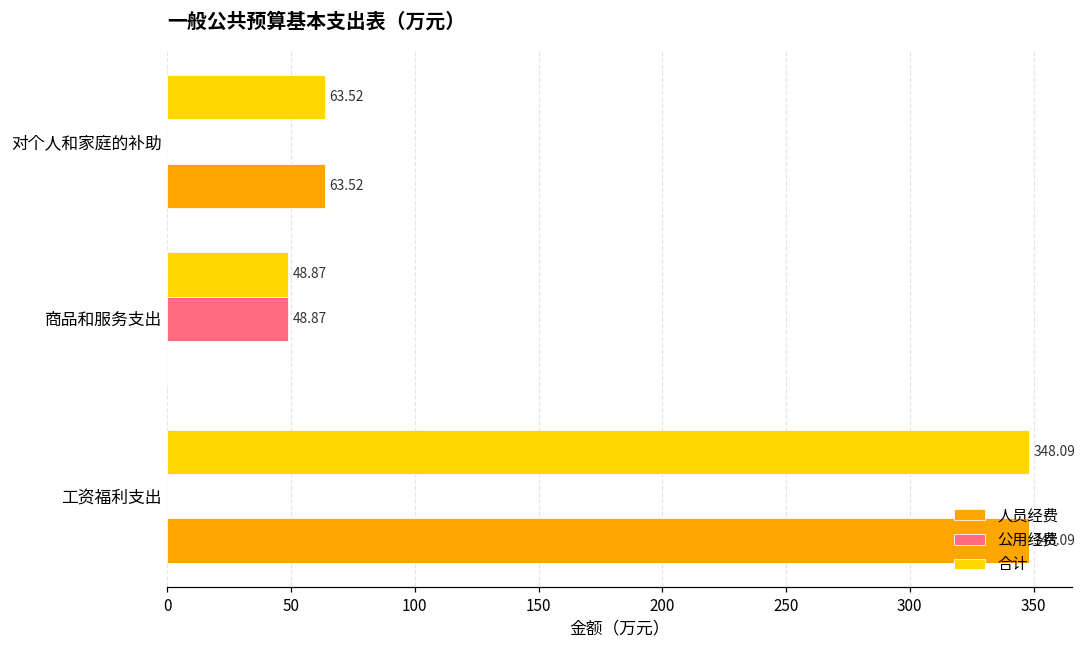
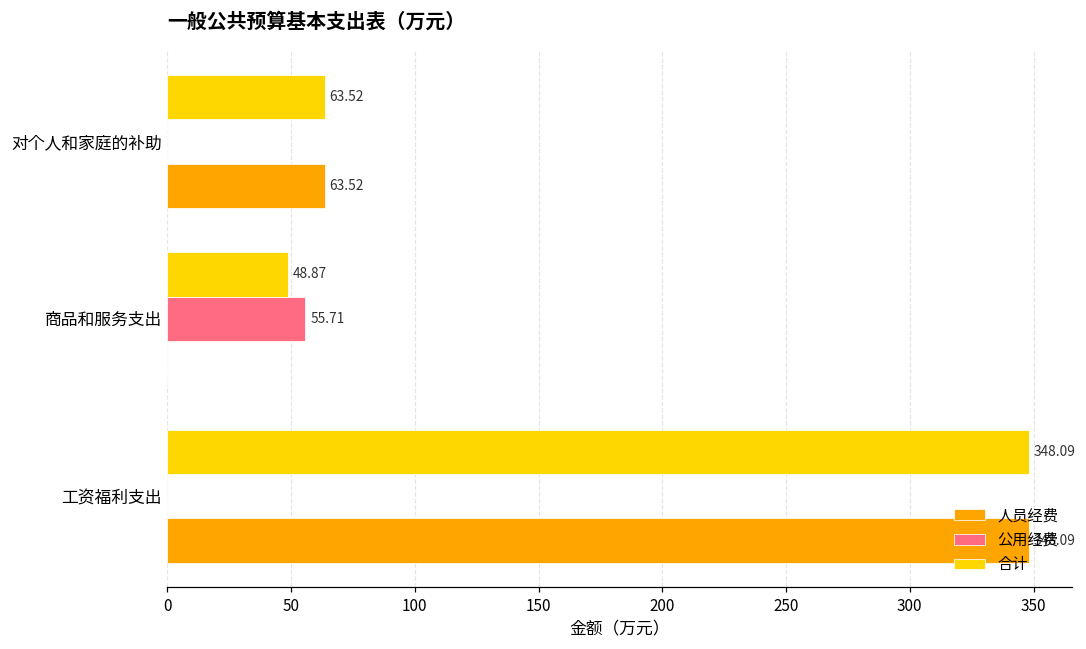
公用经费, 商品和服务支出: 48.87 -> 55.71
